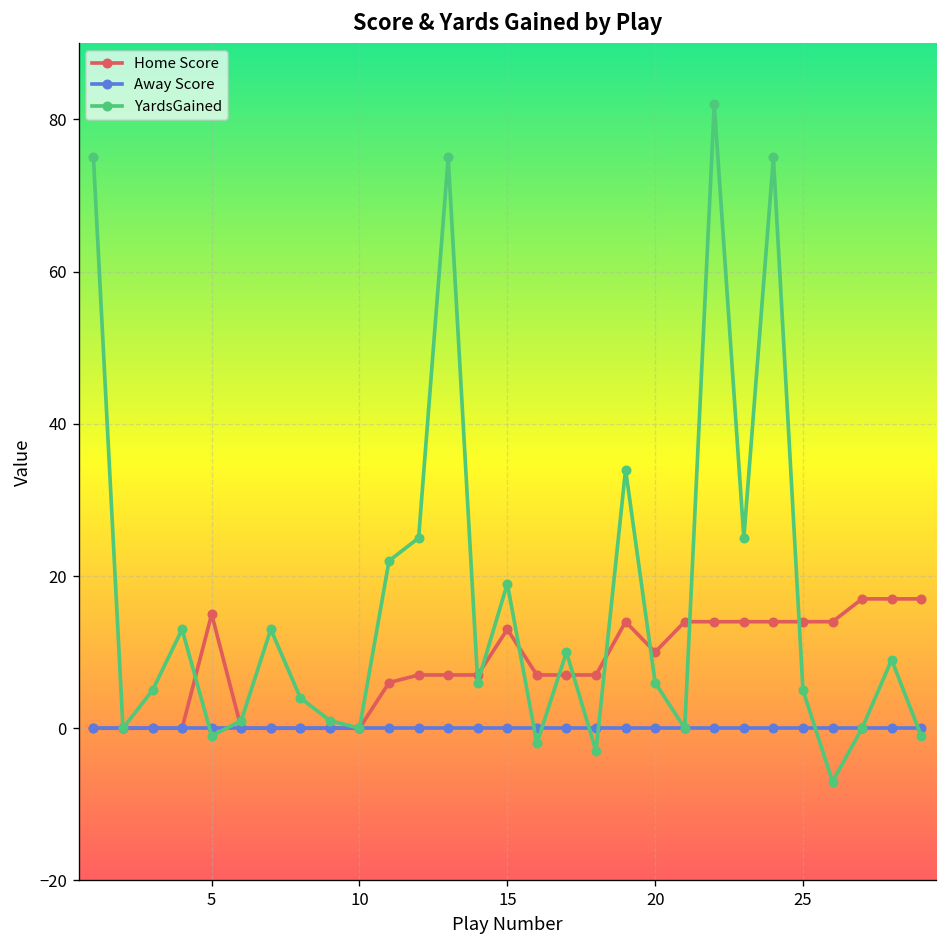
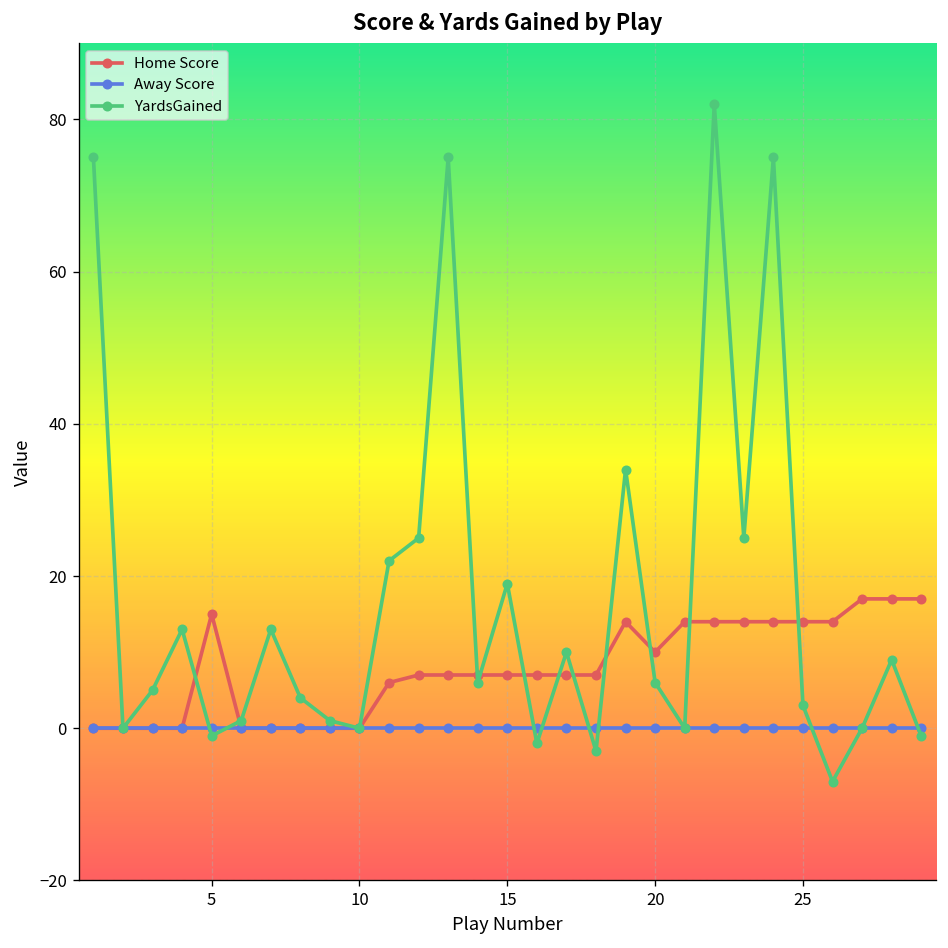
Home Score, 15: 13 -> 7
YardsGained, 25: 5 -> 3
